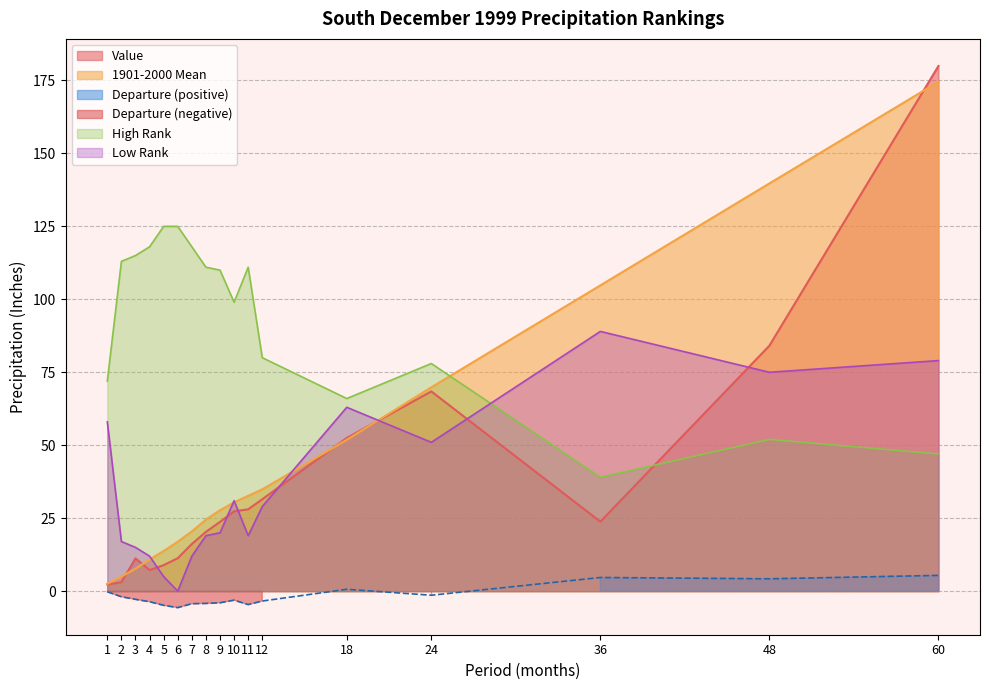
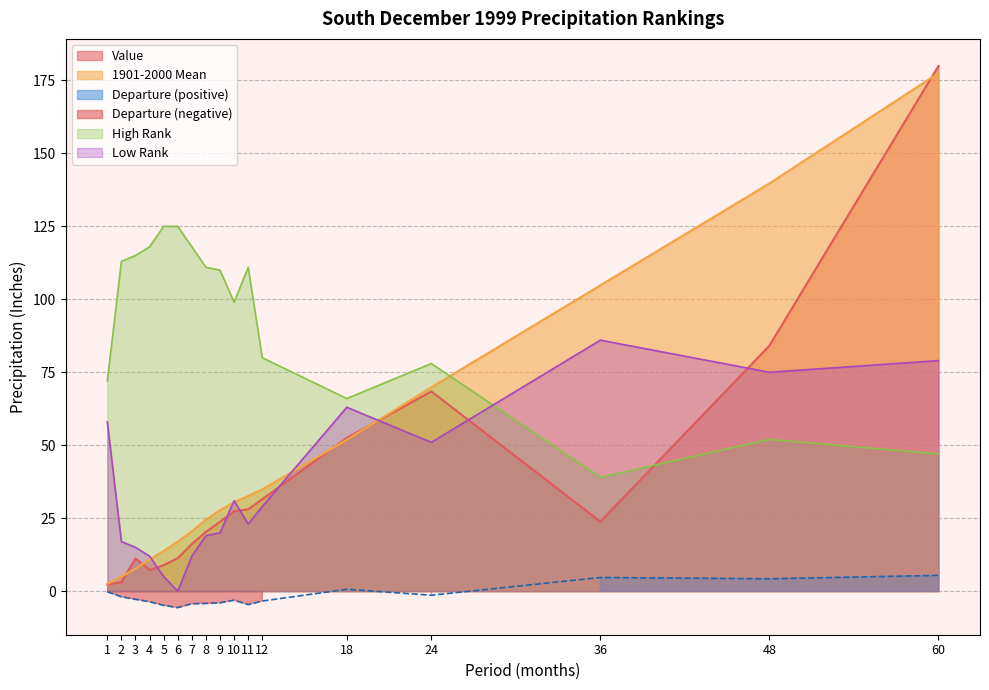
Low Rank, 11: 19 -> 23
Low Rank, 36: 89 -> 86
1901-2000 Mean, 60: 175 -> 178
